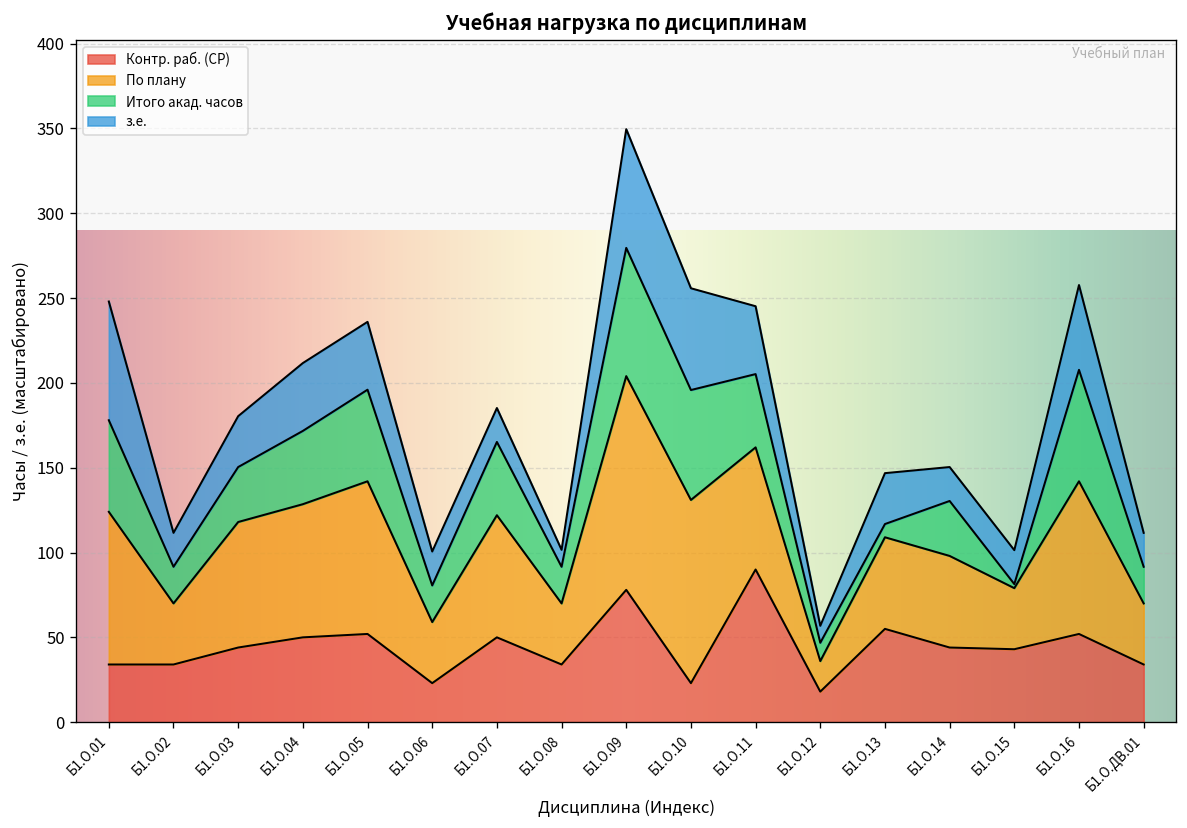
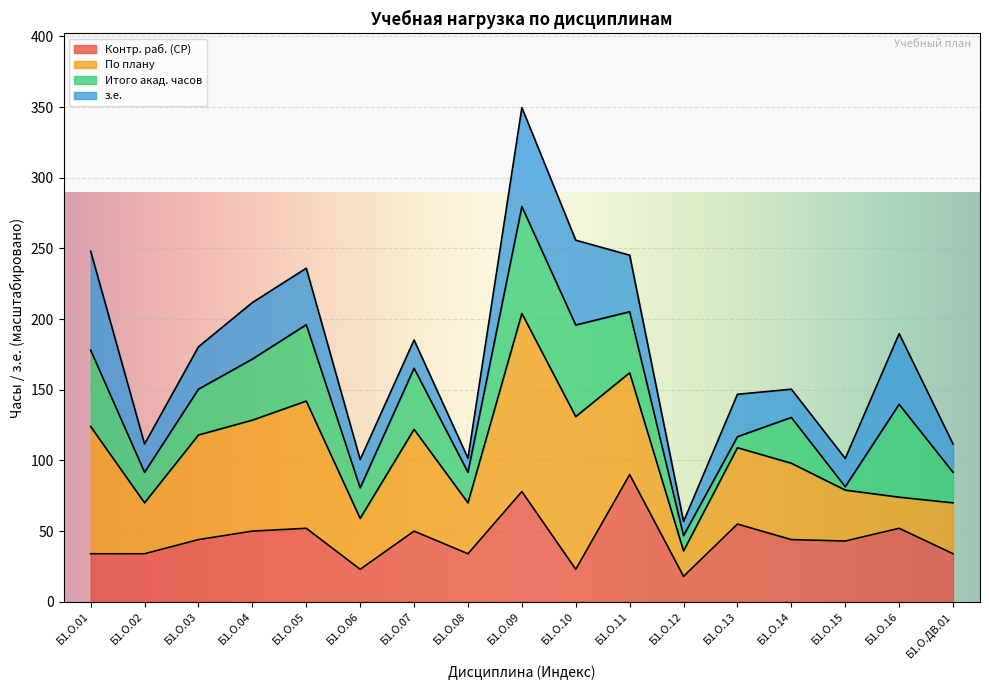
По плану, Б1.О.16: 90 -> 22
